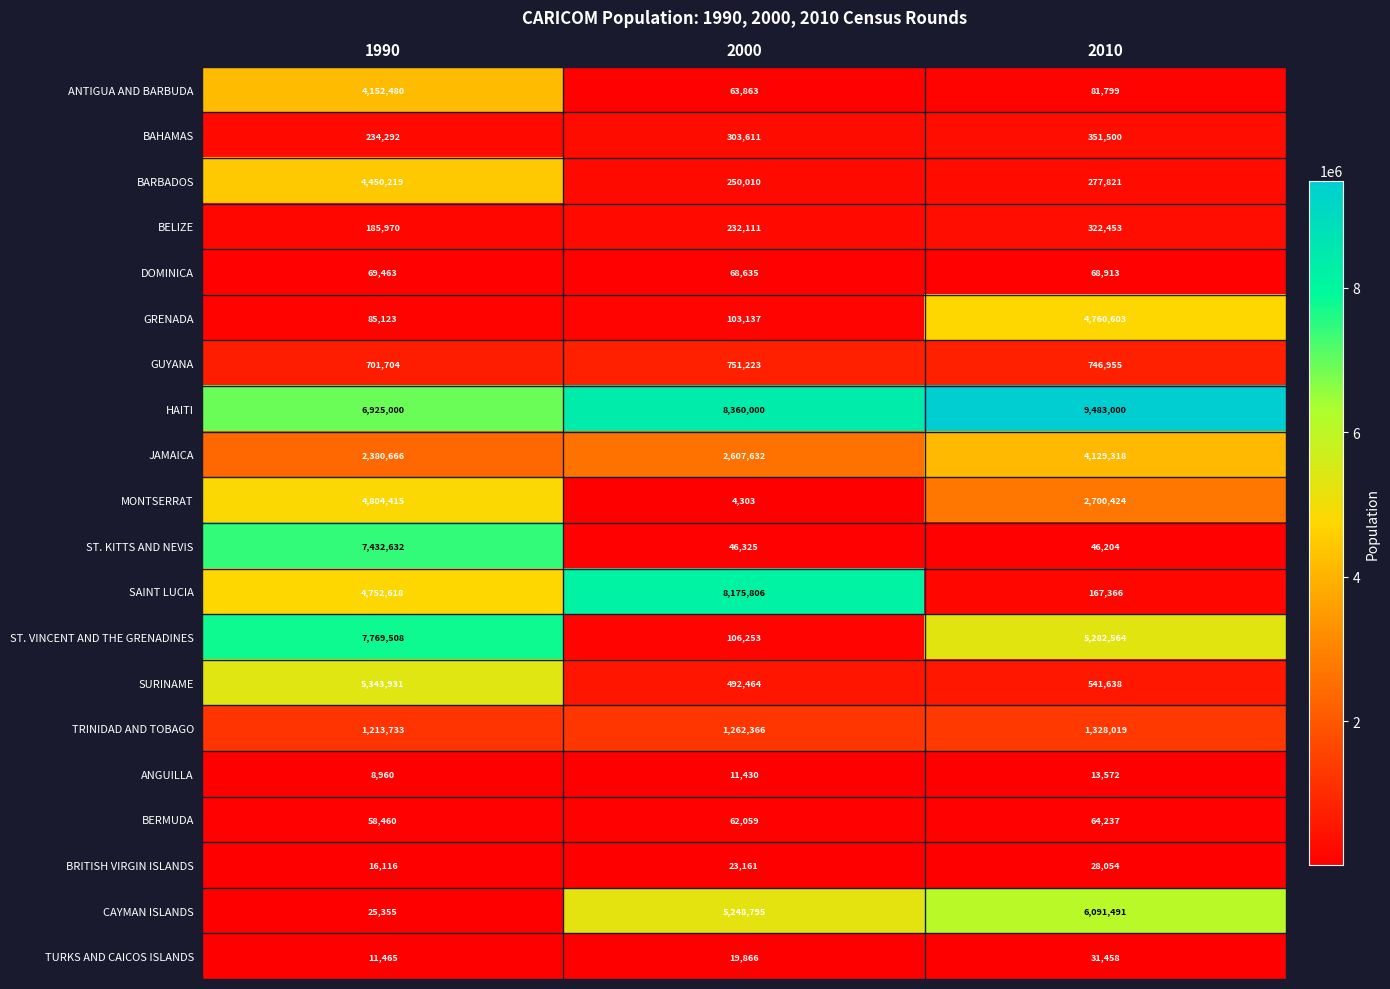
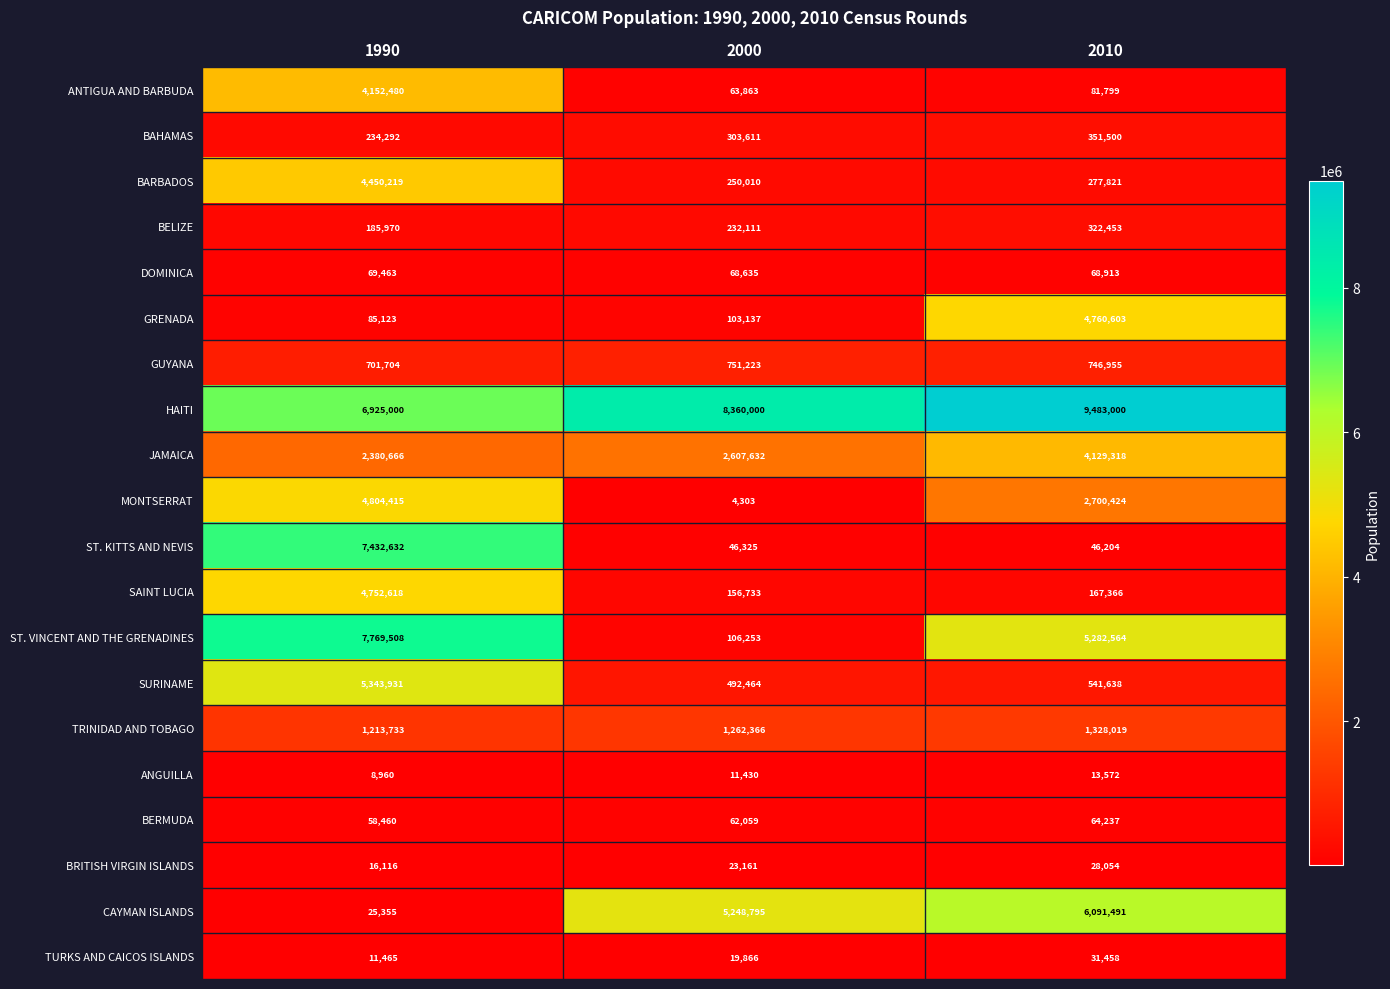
SAINT LUCIA, 2000: 8,175,806 -> 156,733
